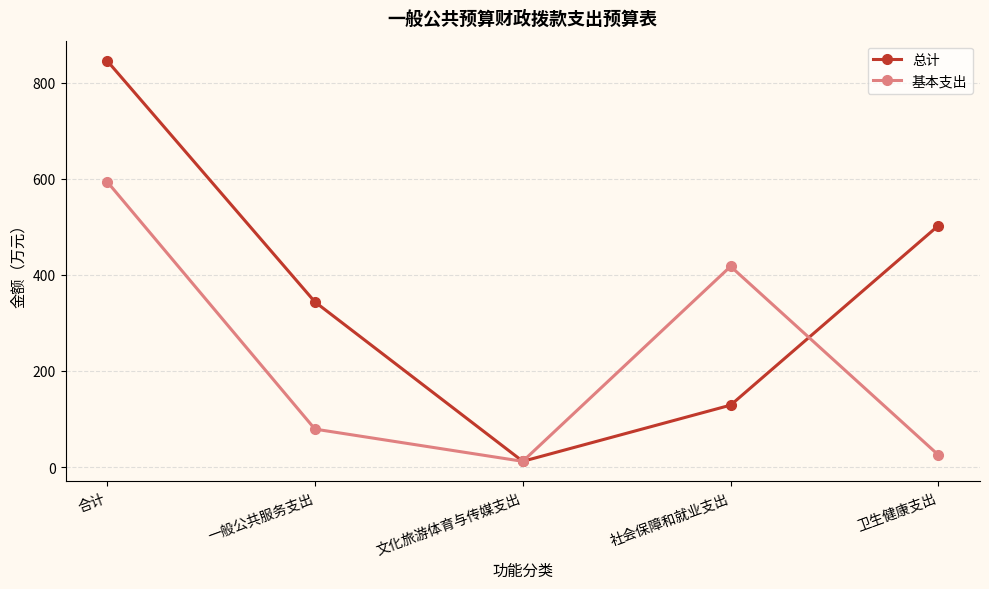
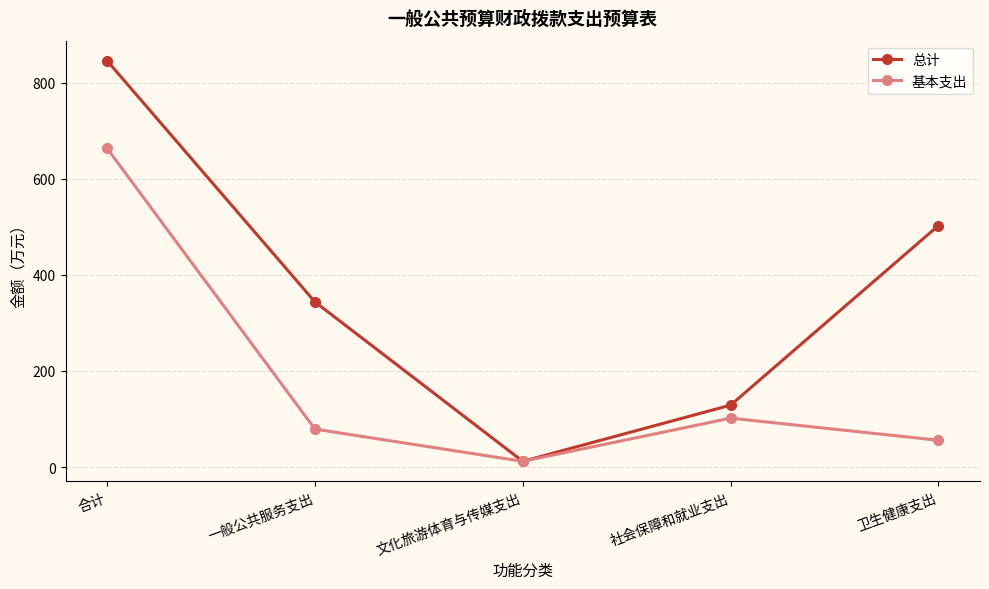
基本支出, 合计: 590 -> 660
基本支出, 社会保障和就业支出: 420 -> 100
基本支出, 卫生健康支出: 20 -> 60
